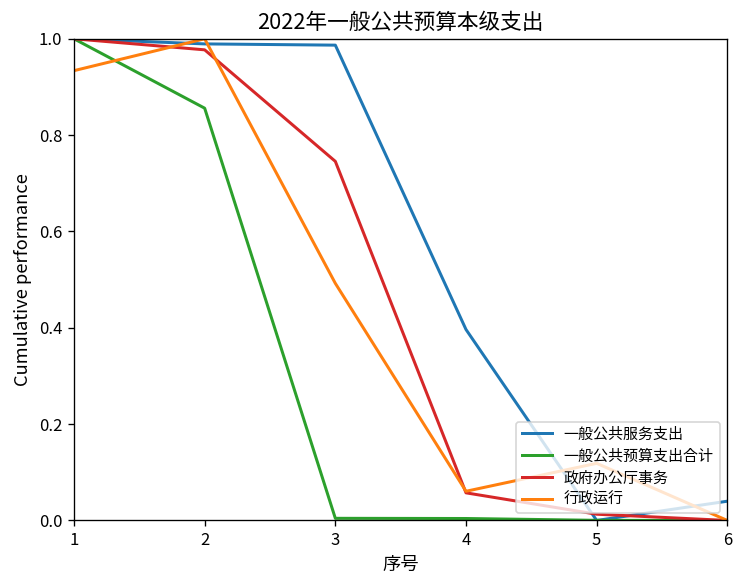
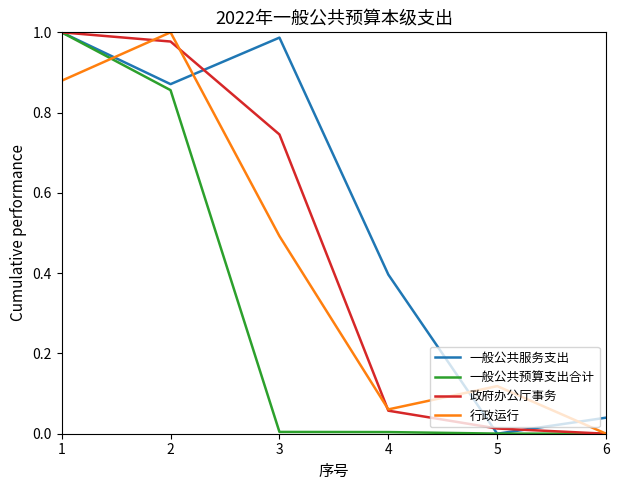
行政运行, 1: 0.93 -> 0.88
一般公共服务支出, 2: 0.99 -> 0.87
